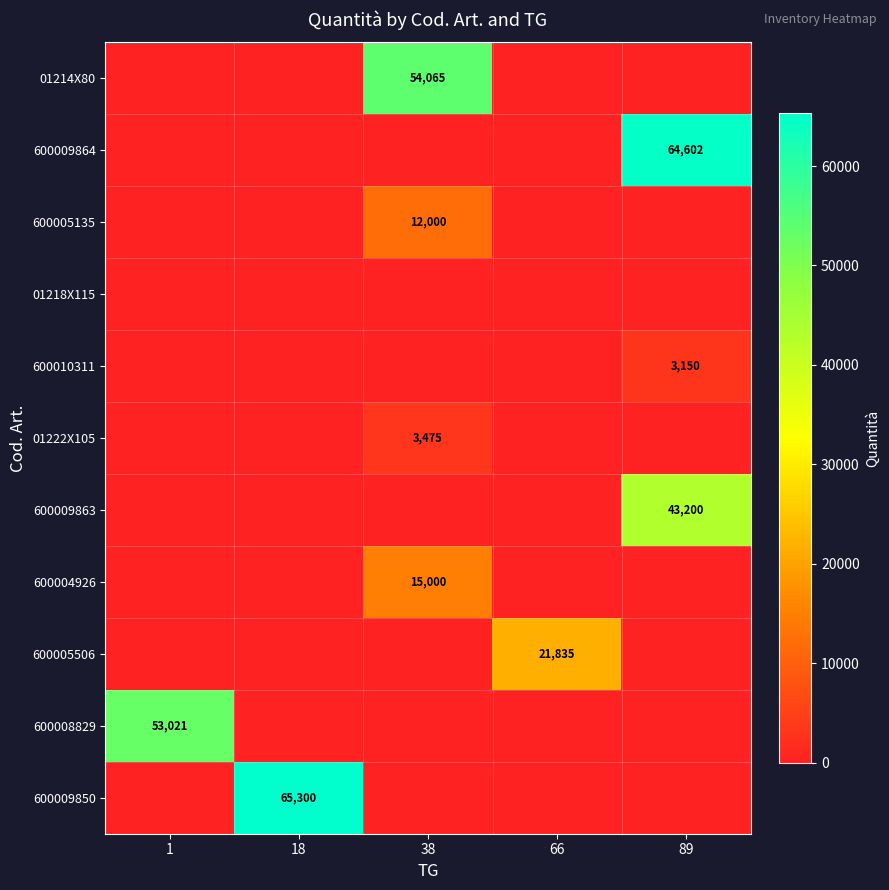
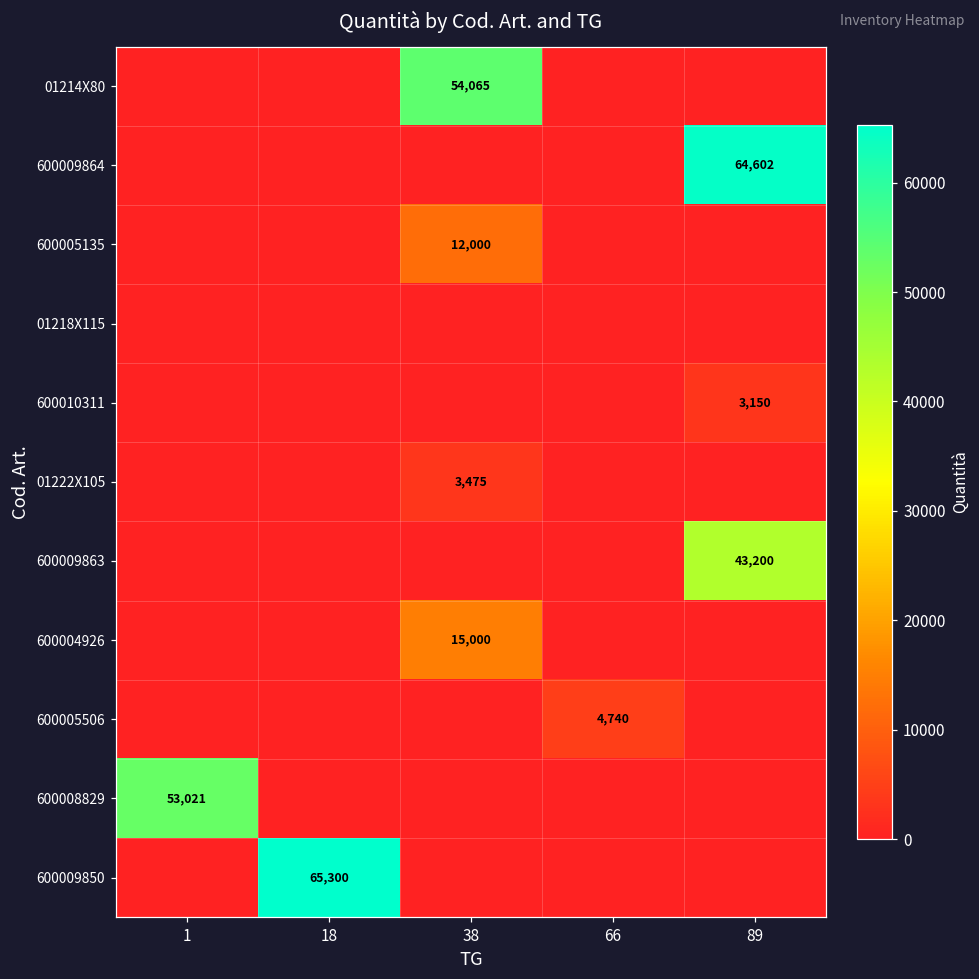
600005506, 66: 21,835 -> 4,740
